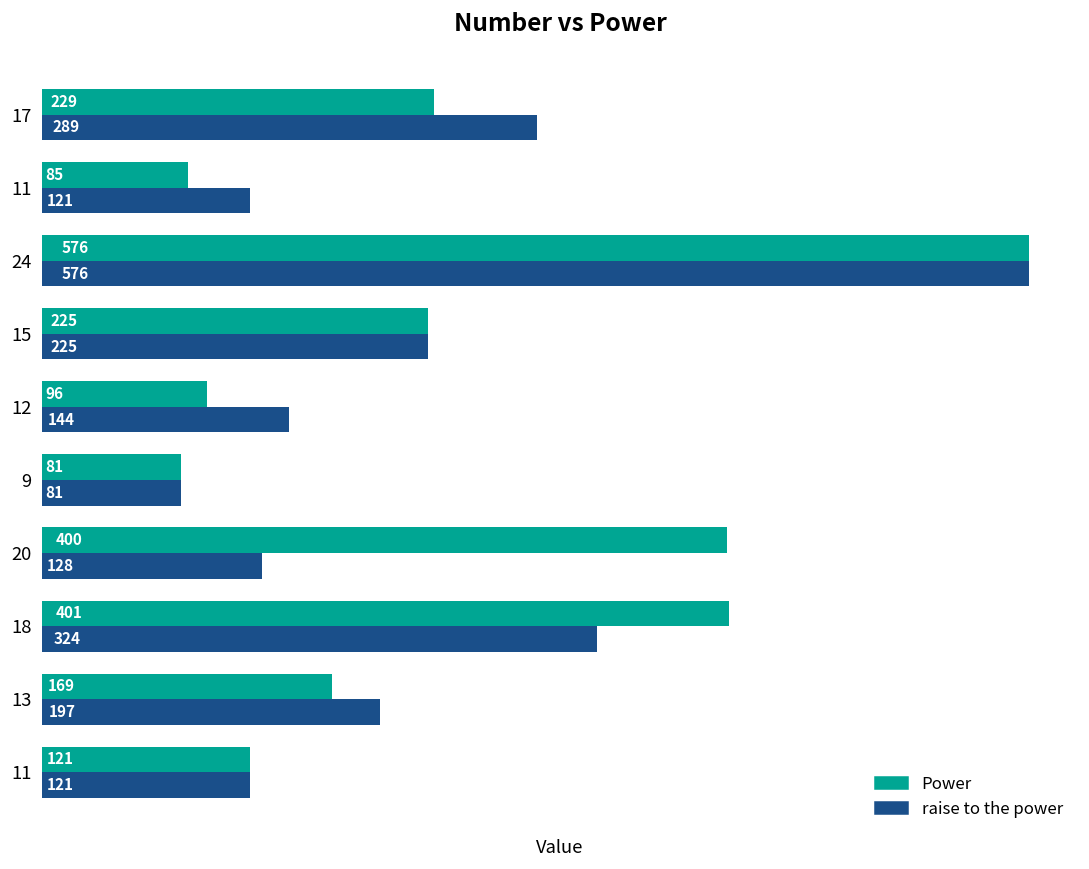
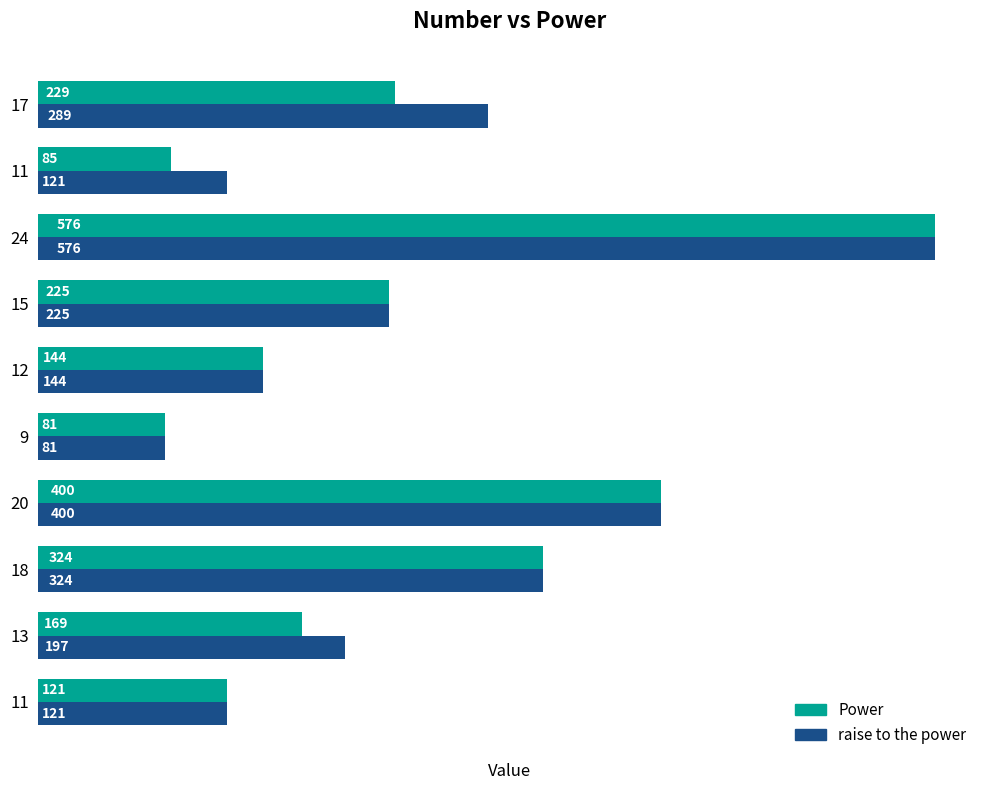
Power, 12: 96 -> 144
raise to the power, 20: 128 -> 400
Power, 18: 401 -> 324
